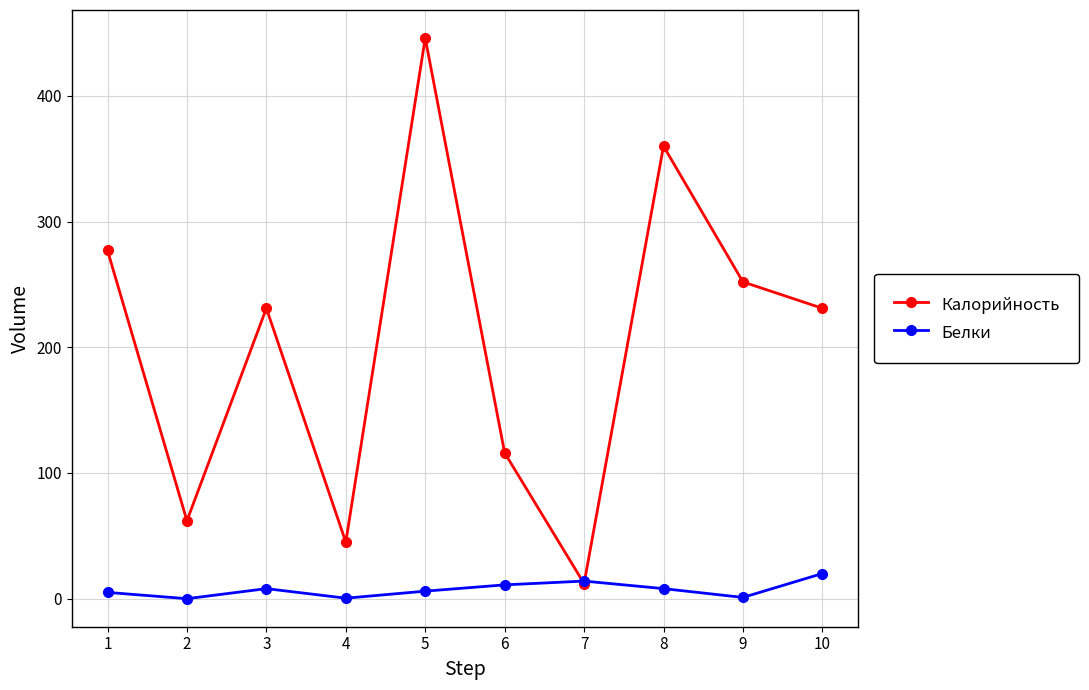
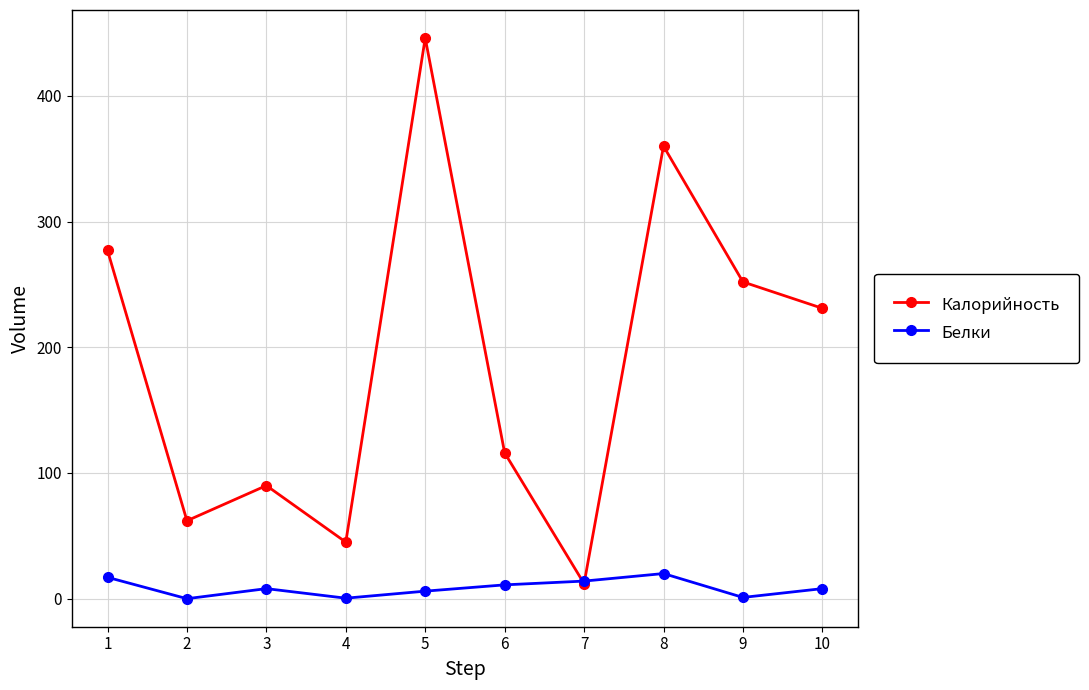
Белки, 1: 5 -> 17
Калорийность, 3: 231 -> 90
Белки, 8: 8 -> 20
Белки, 10: 20 -> 8
